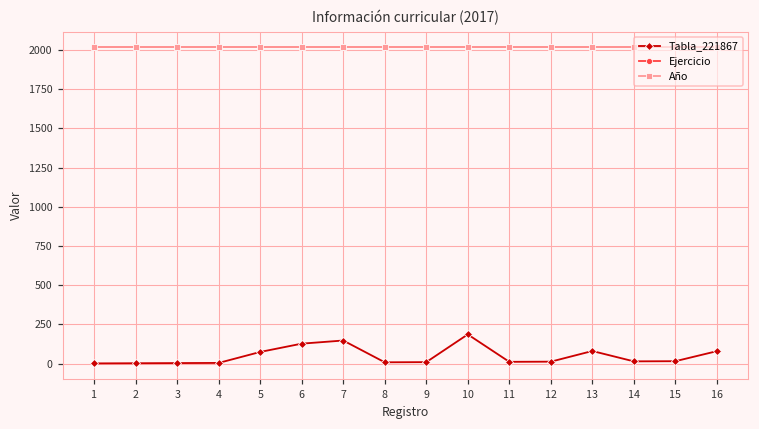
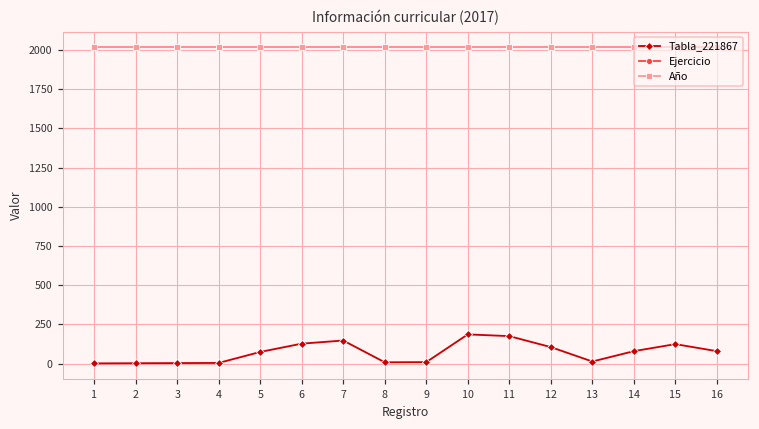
Tabla_221867, 11: 10 -> 180
Tabla_221867, 12: 10 -> 110
Tabla_221867, 13: 80 -> 10
Tabla_221867, 14: 10 -> 80
Tabla_221867, 15: 20 -> 120
